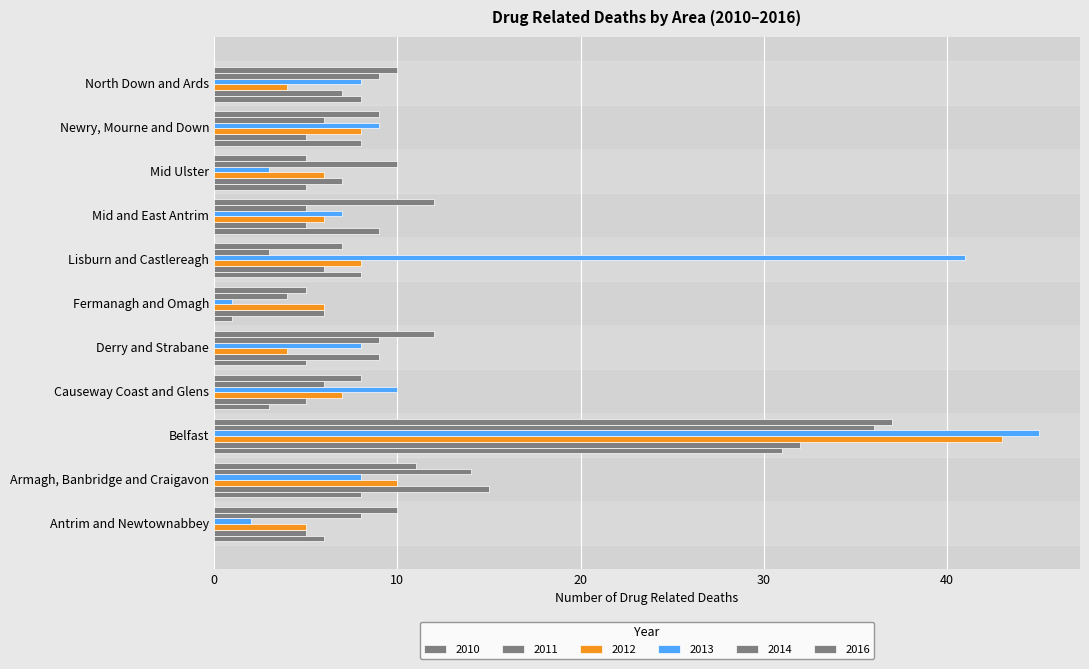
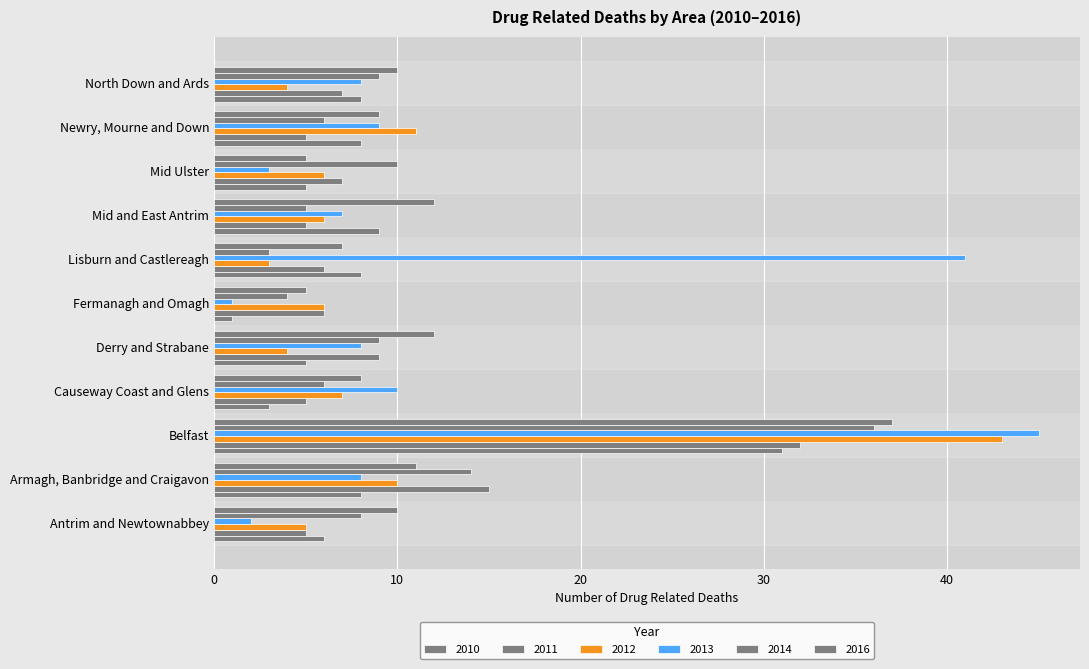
2012, Newry, Mourne and Down: 8 -> 11
2012, Lisburn and Castlereagh: 8 -> 3
